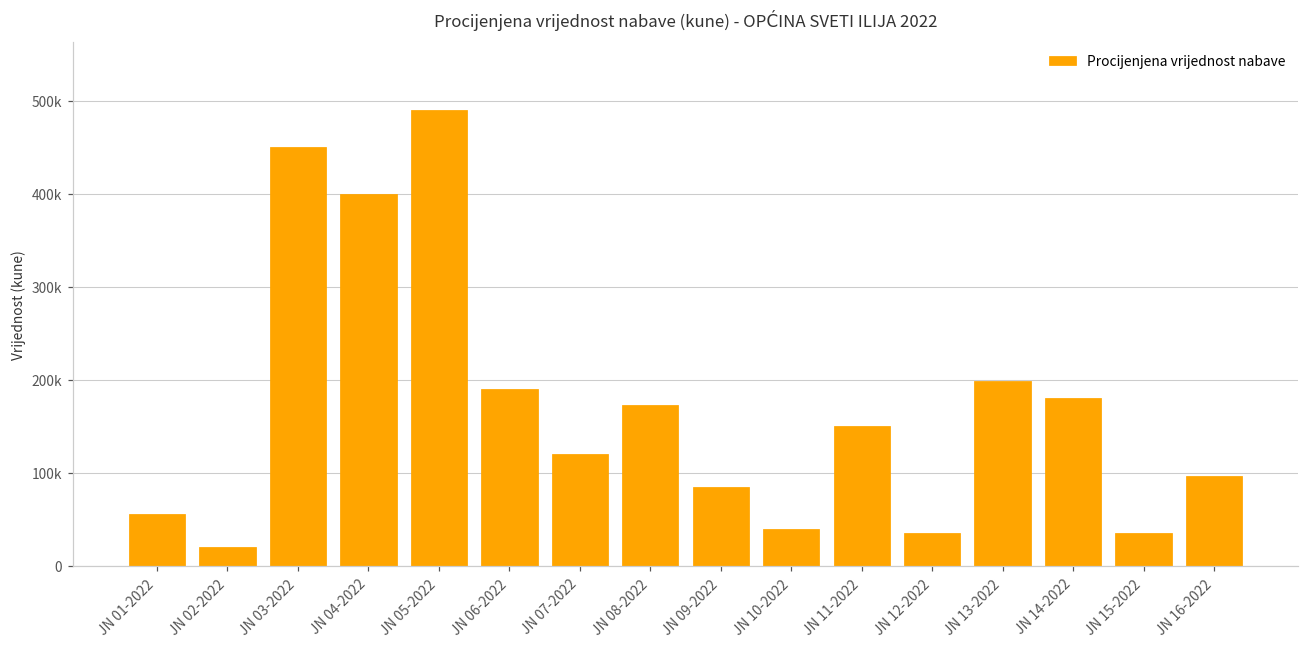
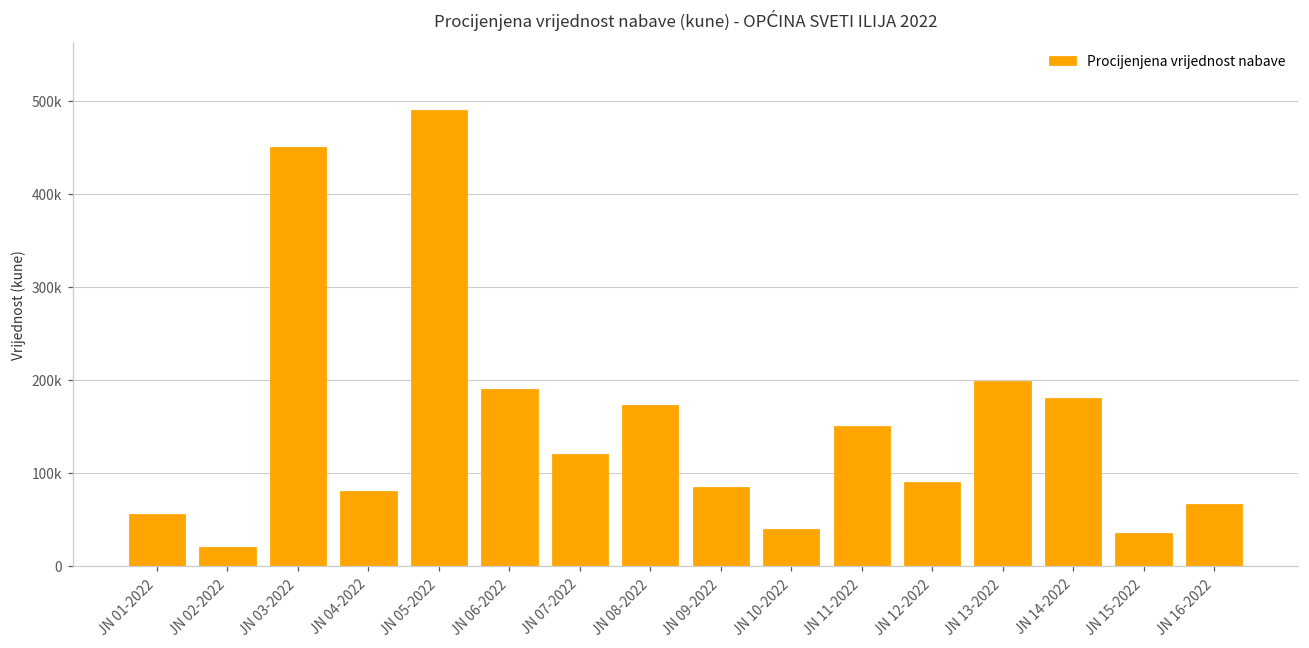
JN 04-2022: 400000 -> 80000
JN 12-2022: 40000 -> 90000
JN 16-2022: 100000 -> 70000
